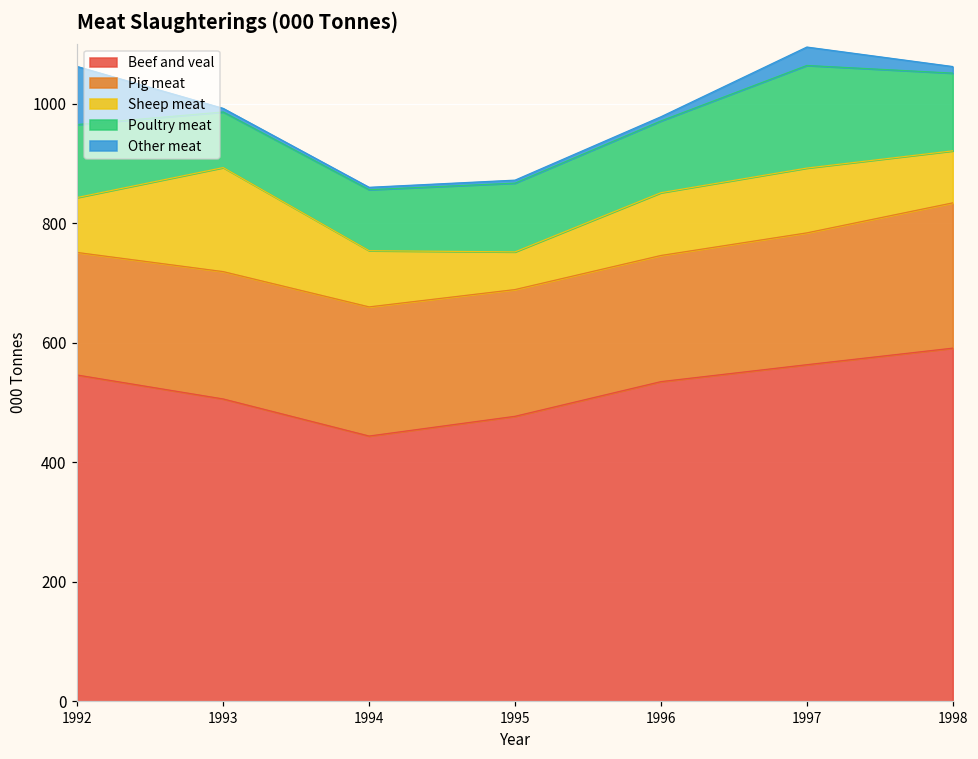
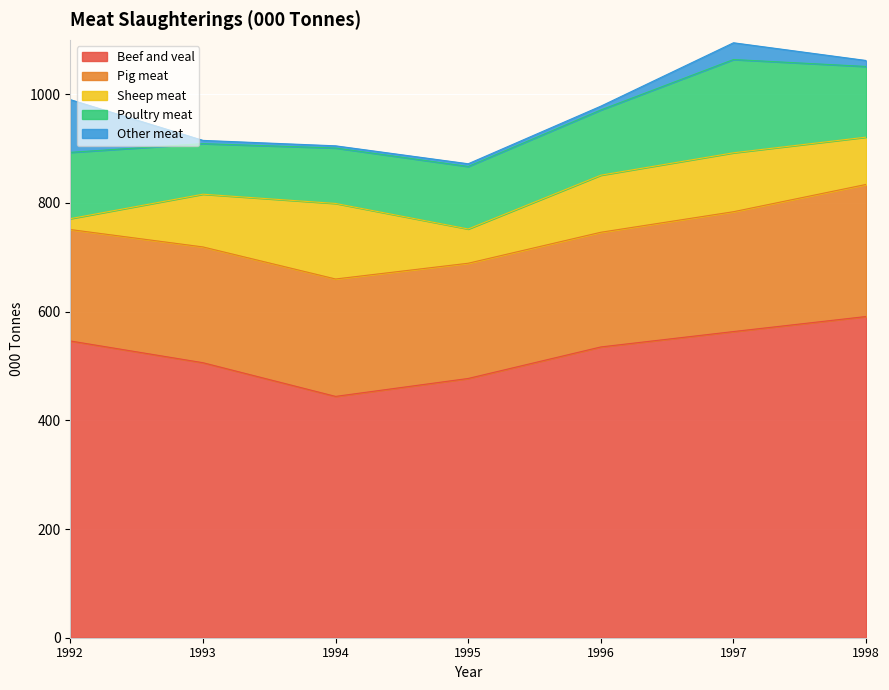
Sheep meat, 1992: 90 -> 20
Sheep meat, 1993: 170 -> 100
Sheep meat, 1994: 90 -> 140
